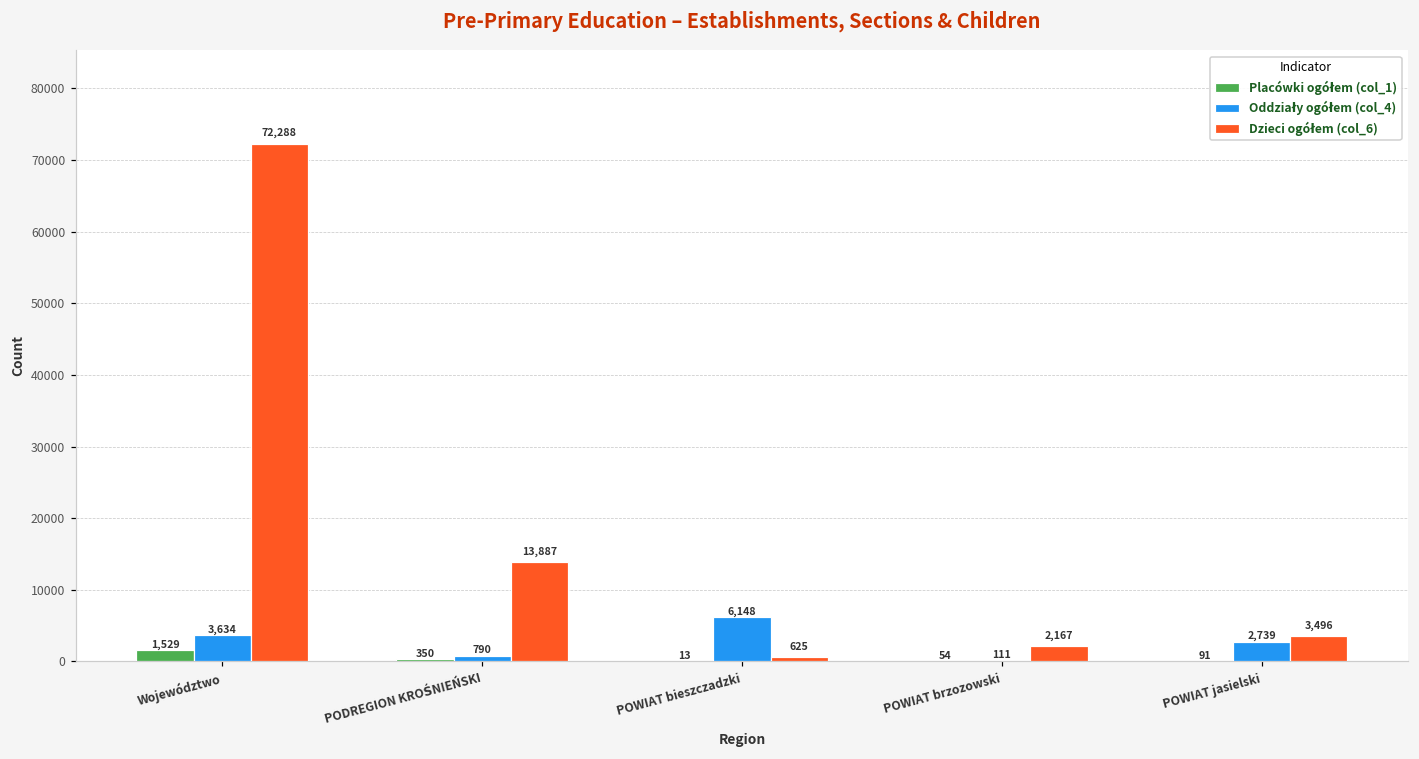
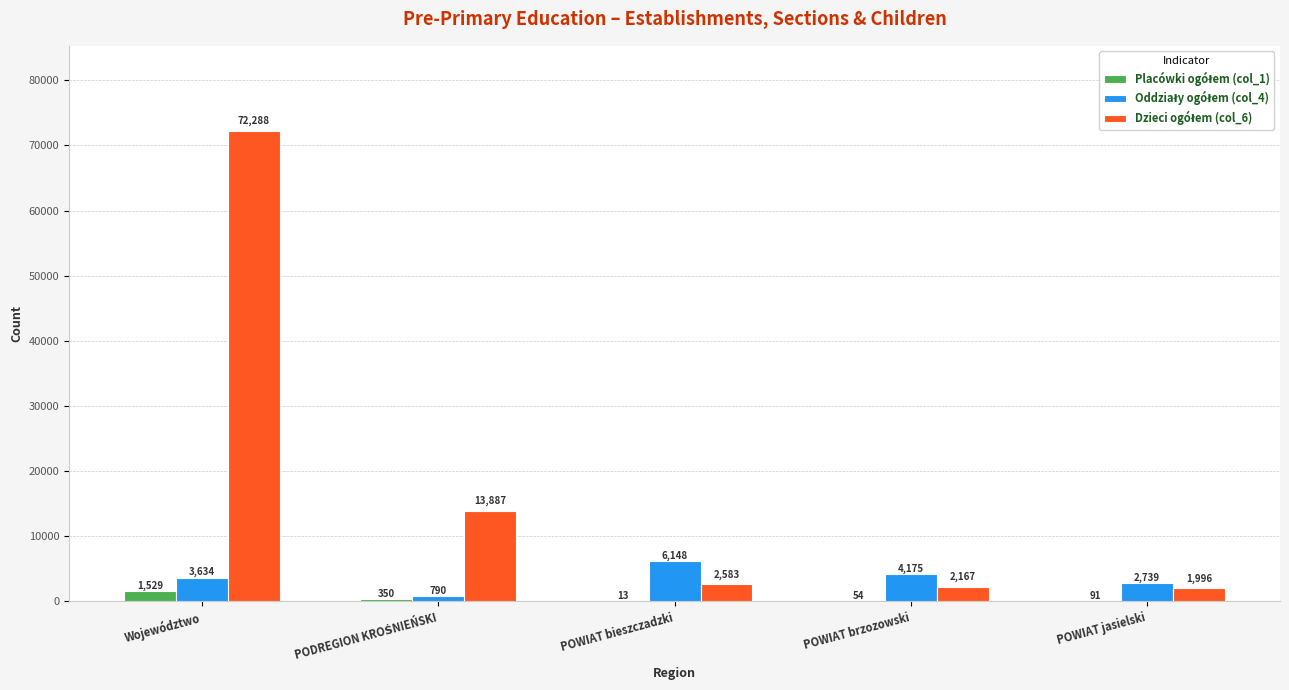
Dzieci ogółem (col_6), POWIAT bieszczadzki: 625 -> 2,583
Oddziały ogółem (col_4), POWIAT brzozowski: 111 -> 4,175
Dzieci ogółem (col_6), POWIAT jasielski: 3,496 -> 1,996
